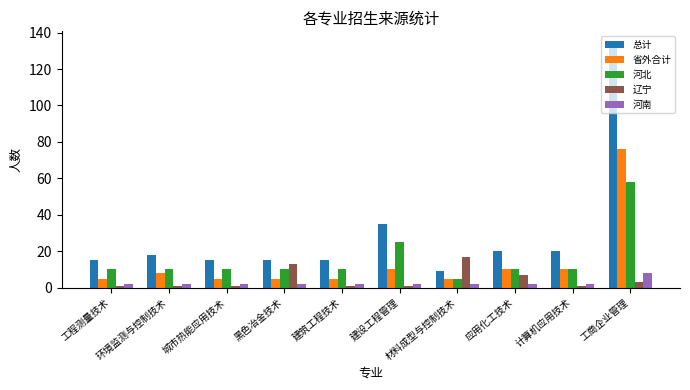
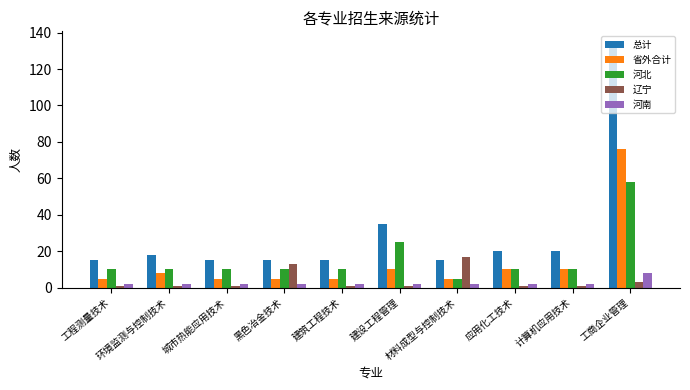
总计, 材料成型与控制技术: 9 -> 15
辽宁, 应用化工技术: 7 -> 1
